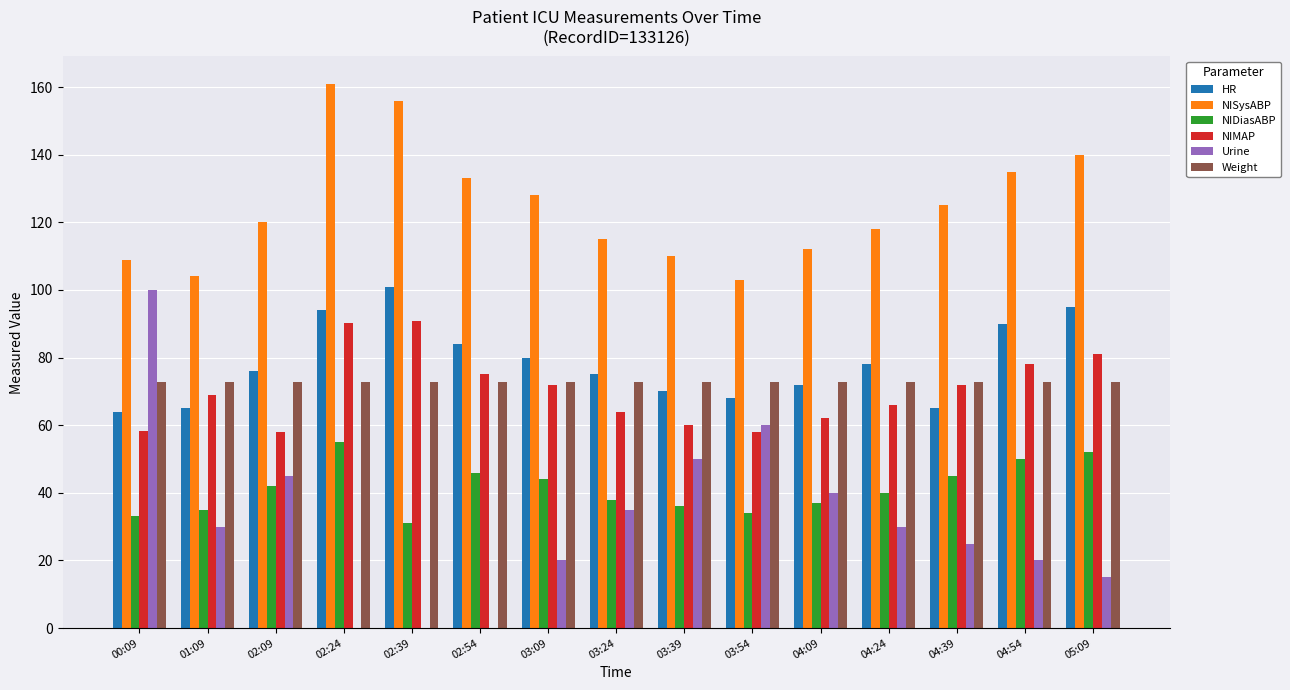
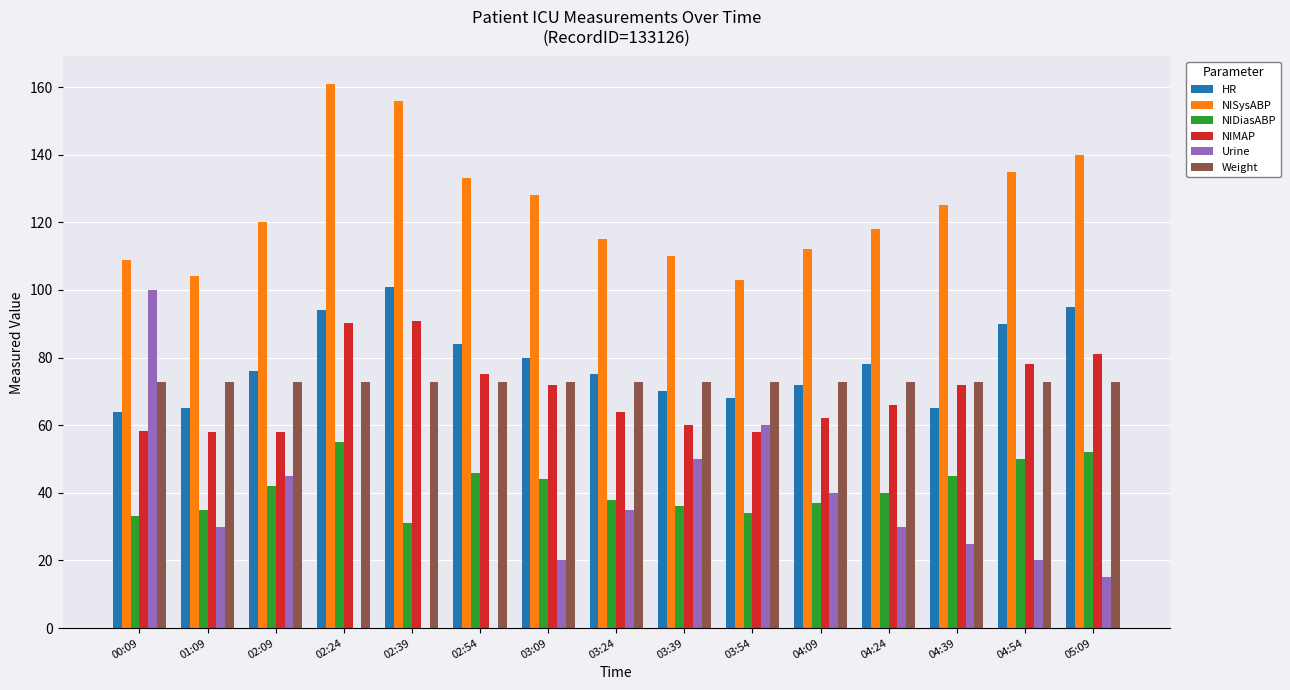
NIMAP, 01:09: 69 -> 58
